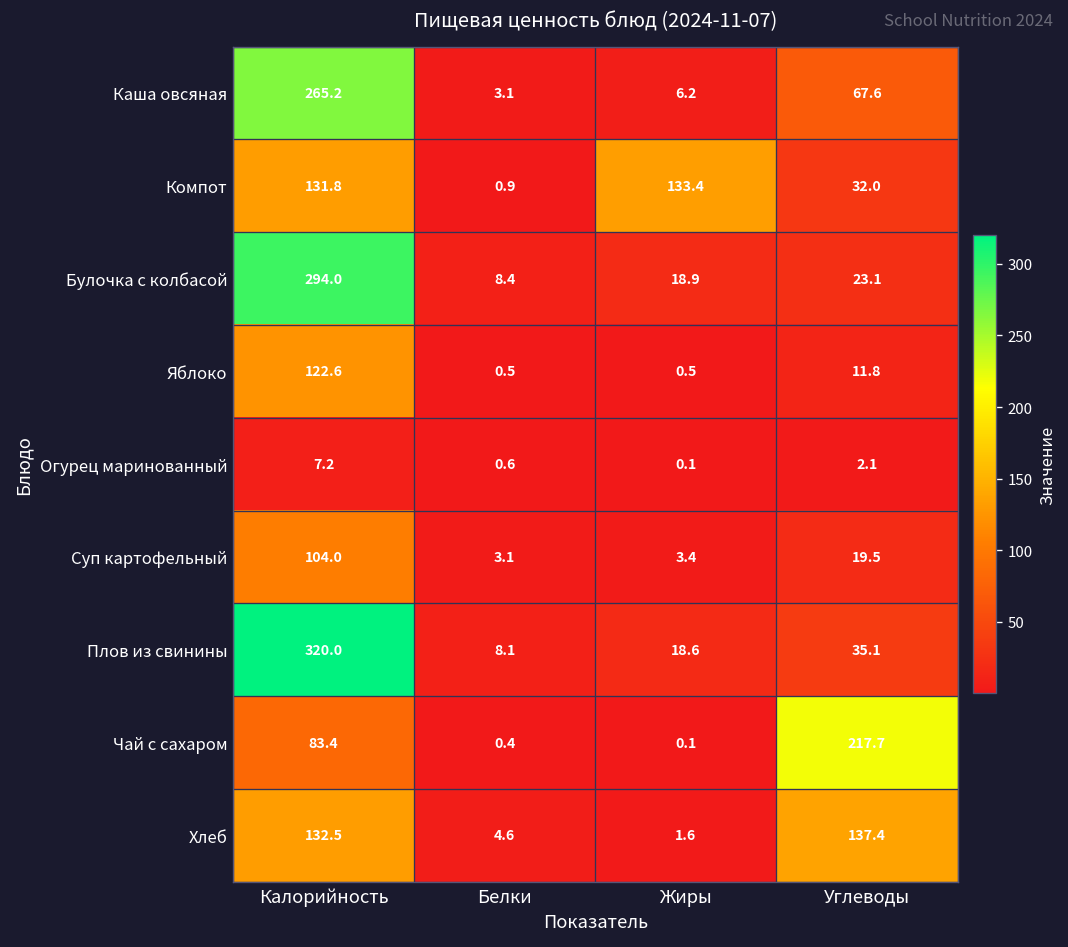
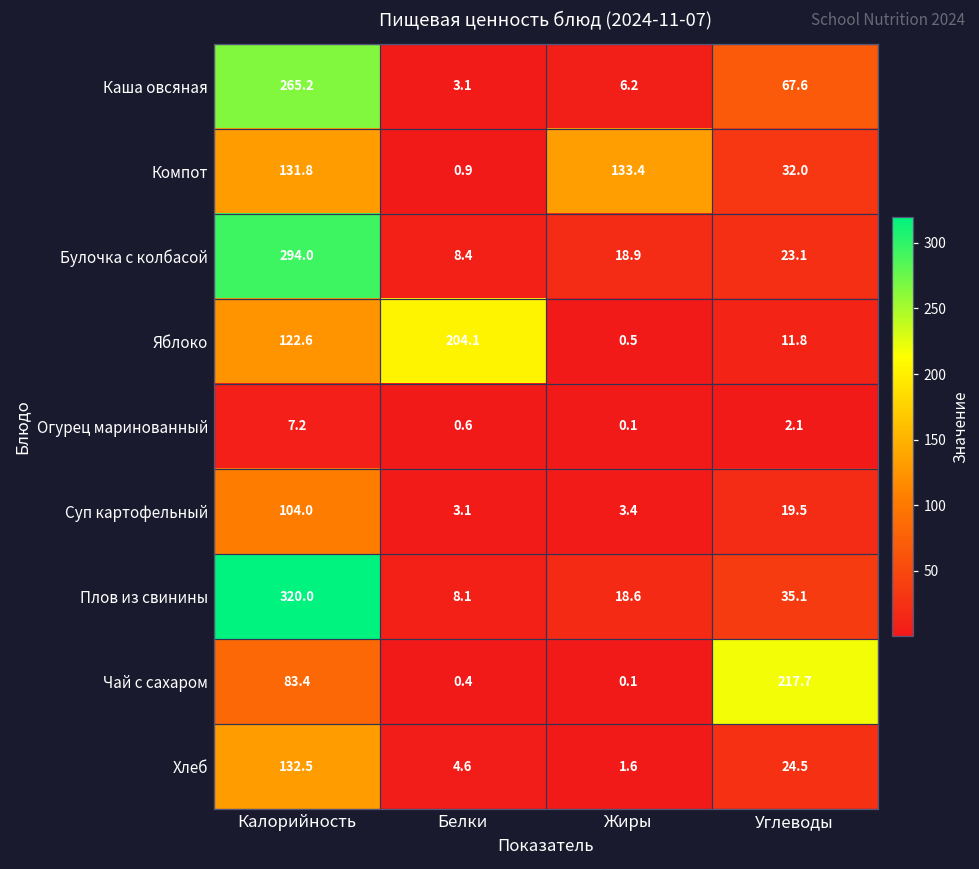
Яблоко, Белки: 0.5 -> 204.1
Хлеб, Углеводы: 137.4 -> 24.5
